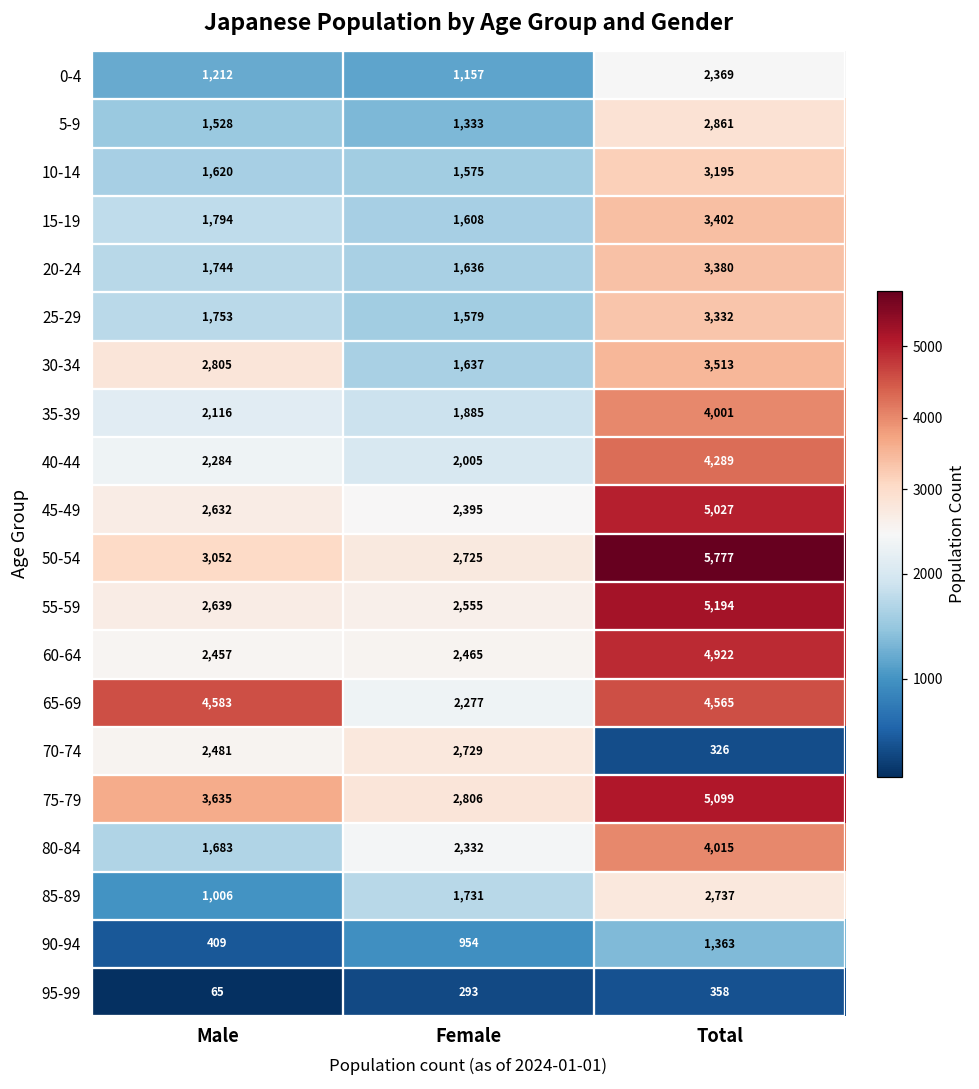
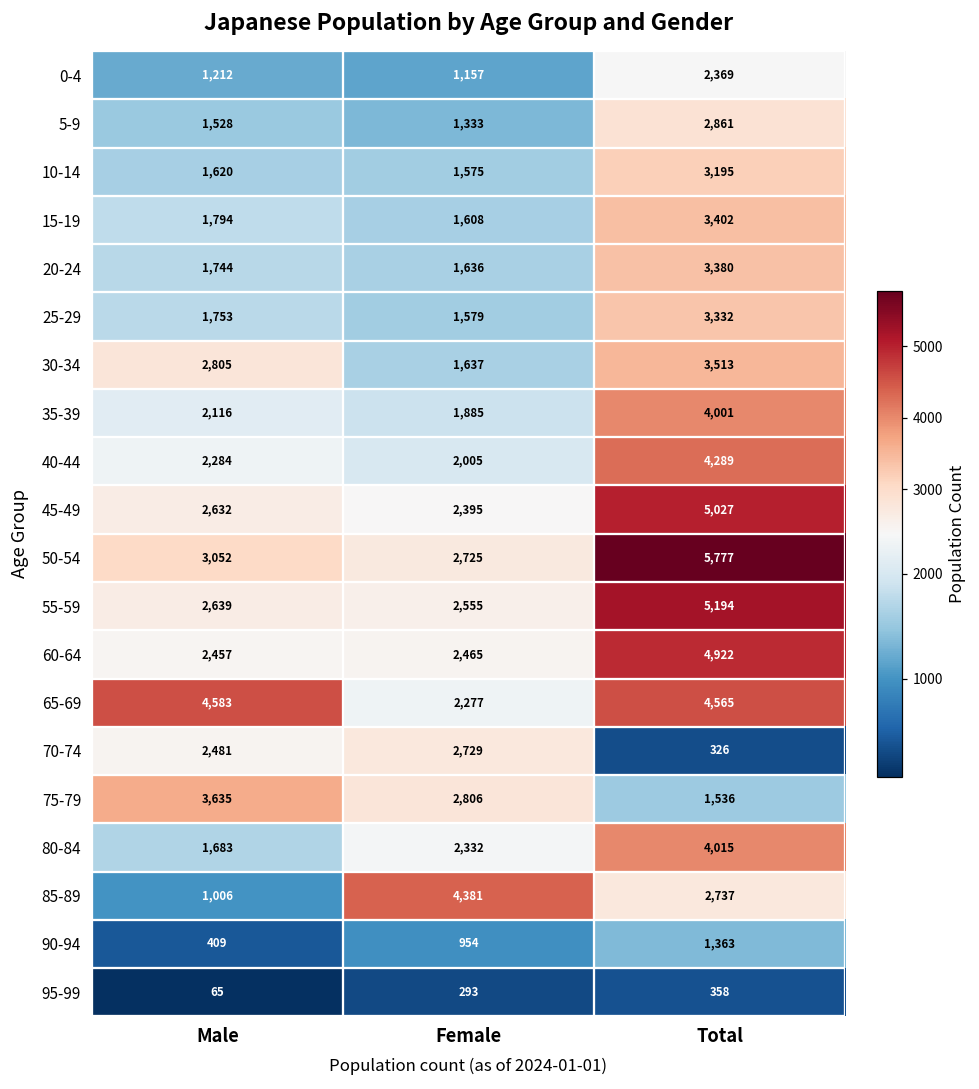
75-79, Total: 5,099 -> 1,536
85-89, Female: 1,731 -> 4,381
